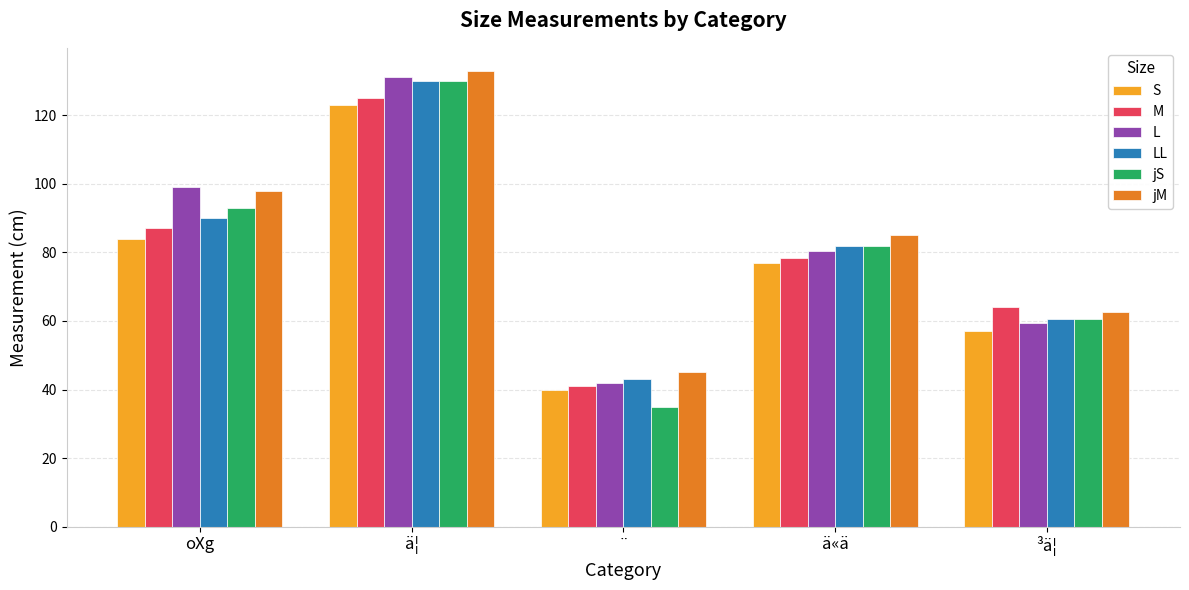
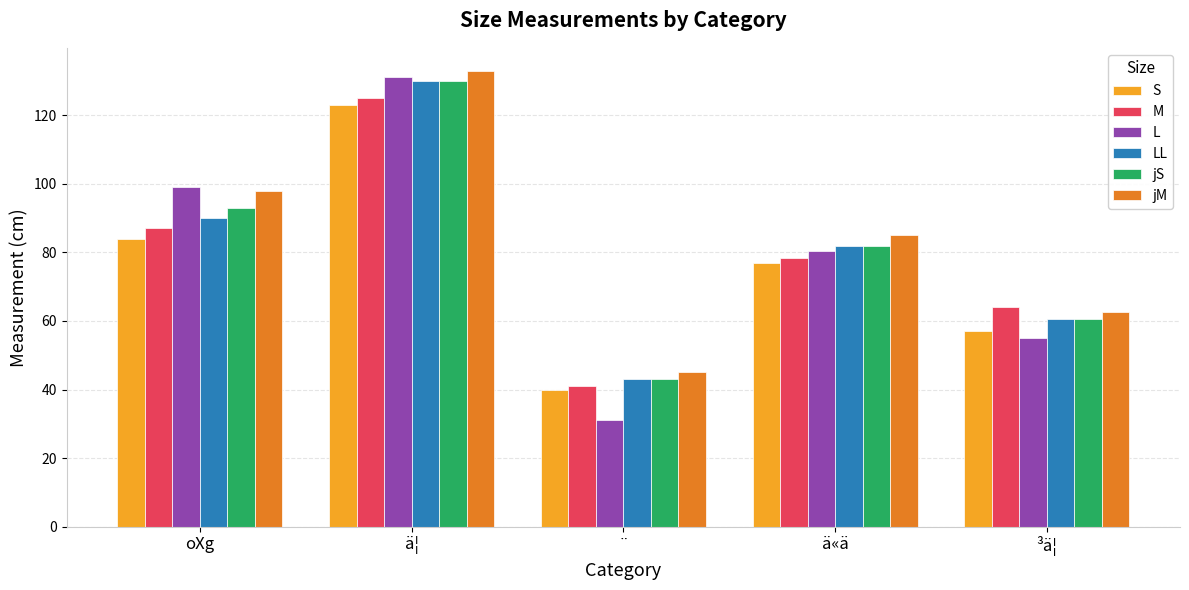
L, ¨: 42 -> 31
jS, ¨: 35 -> 43
L, ³ä¦: 60 -> 55
